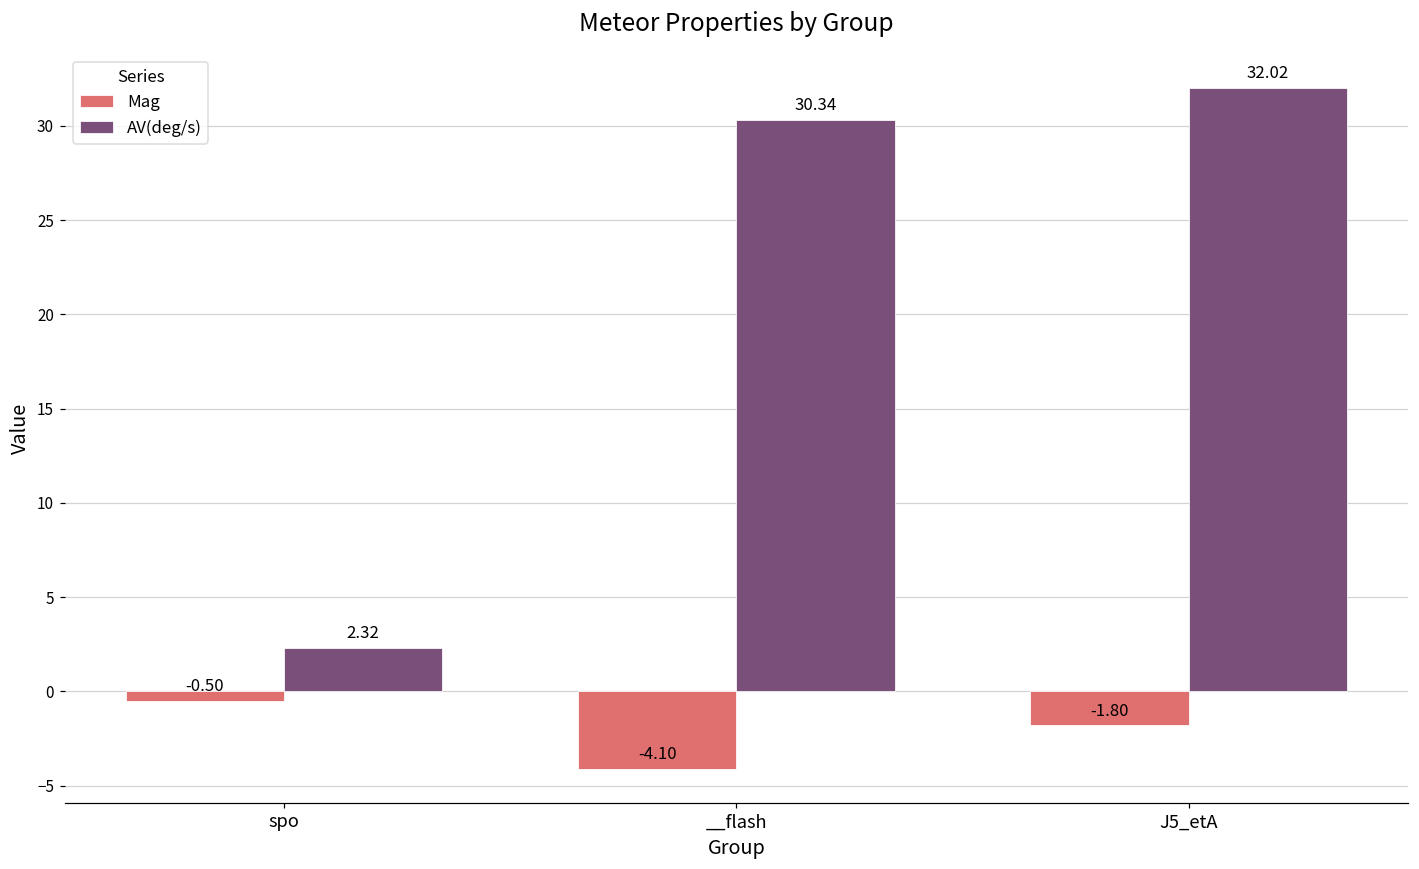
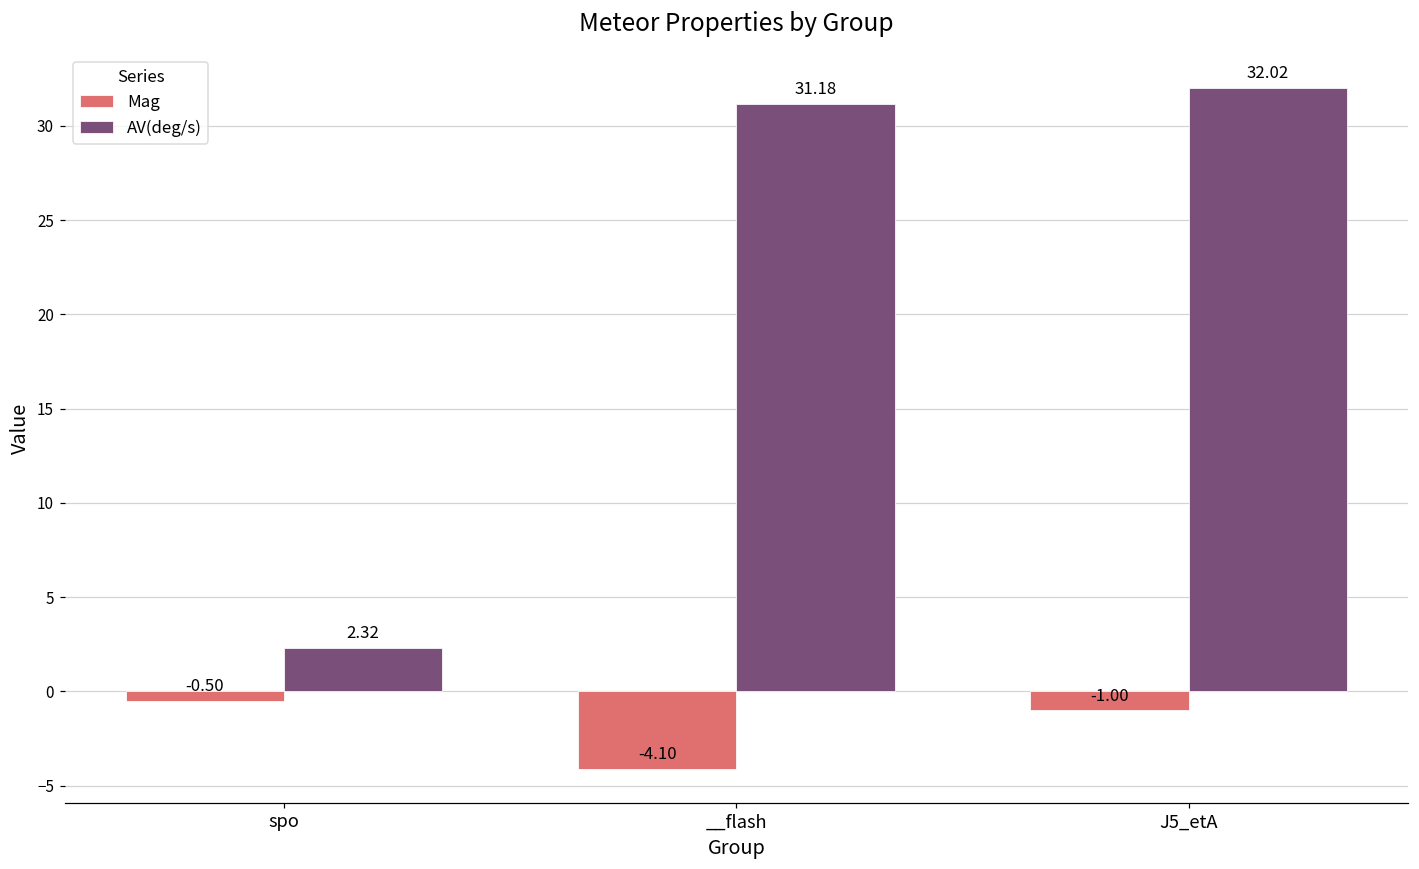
AV(deg/s), __flash: 30.34 -> 31.18
Mag, J5_etA: -1.80 -> -1.00
